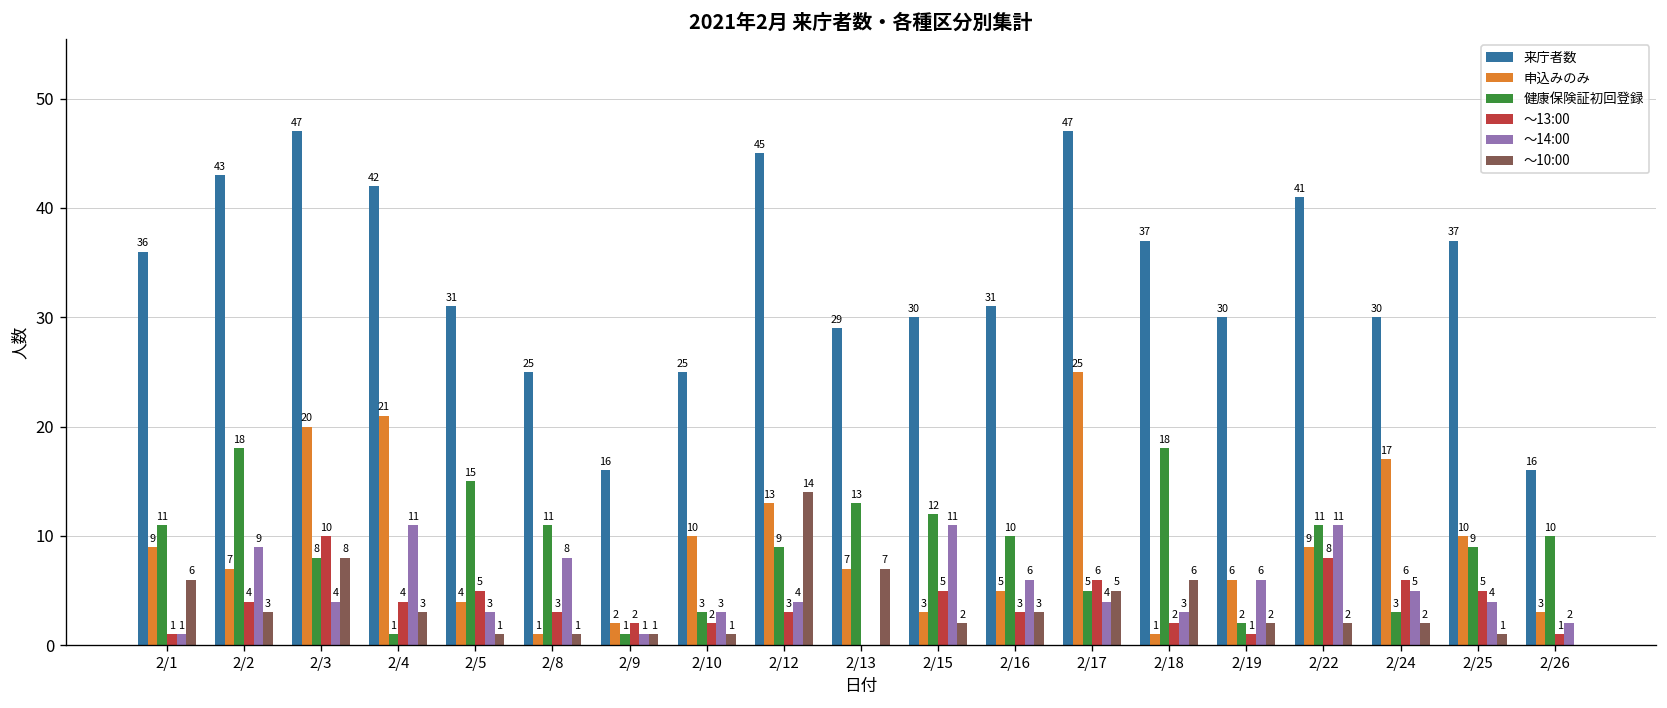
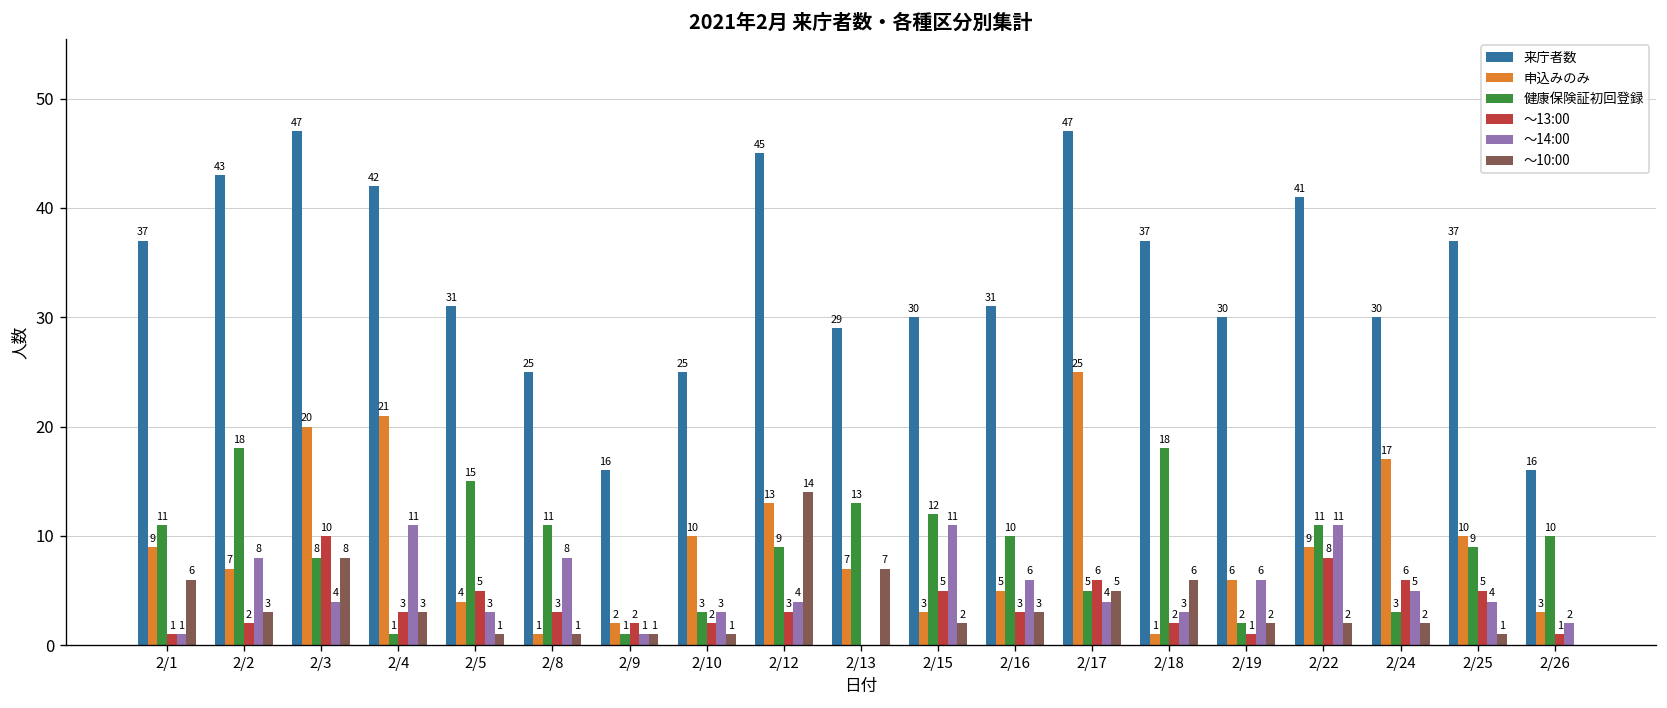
来庁者数, 2/1: 36 -> 37
～13:00, 2/2: 4 -> 2
～14:00, 2/2: 9 -> 8
～13:00, 2/4: 4 -> 3
